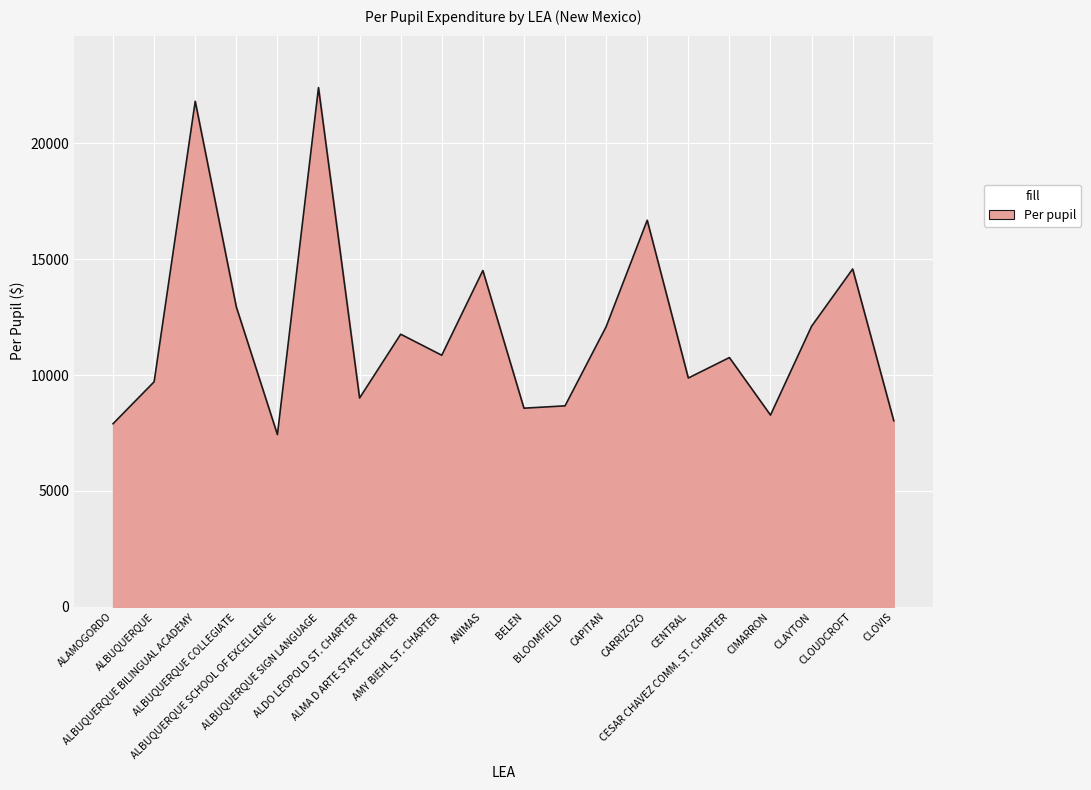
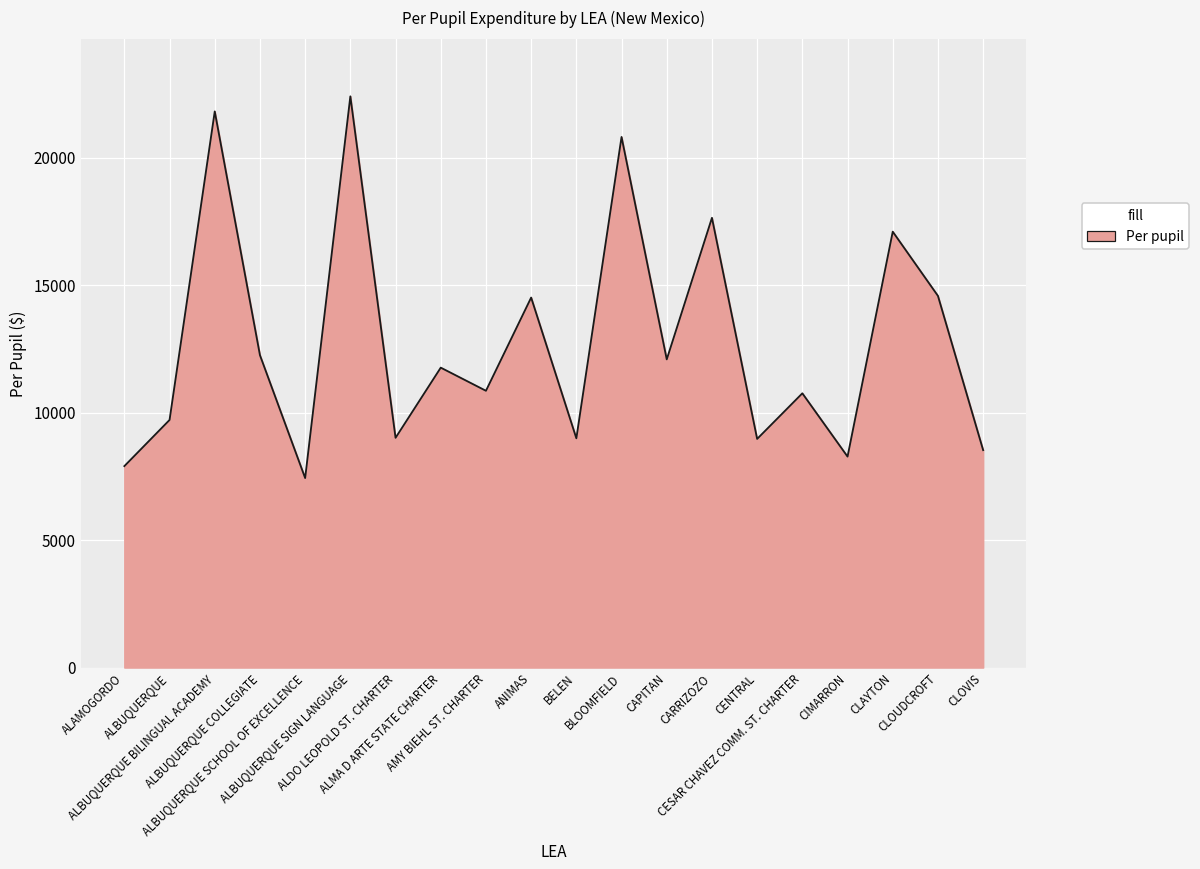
ALBUQUERQUE COLLEGIATE: 12900 -> 12300
BELEN: 8600 -> 9000
BLOOMFIELD: 8700 -> 20800
CARRIZOZO: 16700 -> 17600
CENTRAL: 9900 -> 9000
CLAYTON: 12100 -> 17100
CLOVIS: 8000 -> 8500
